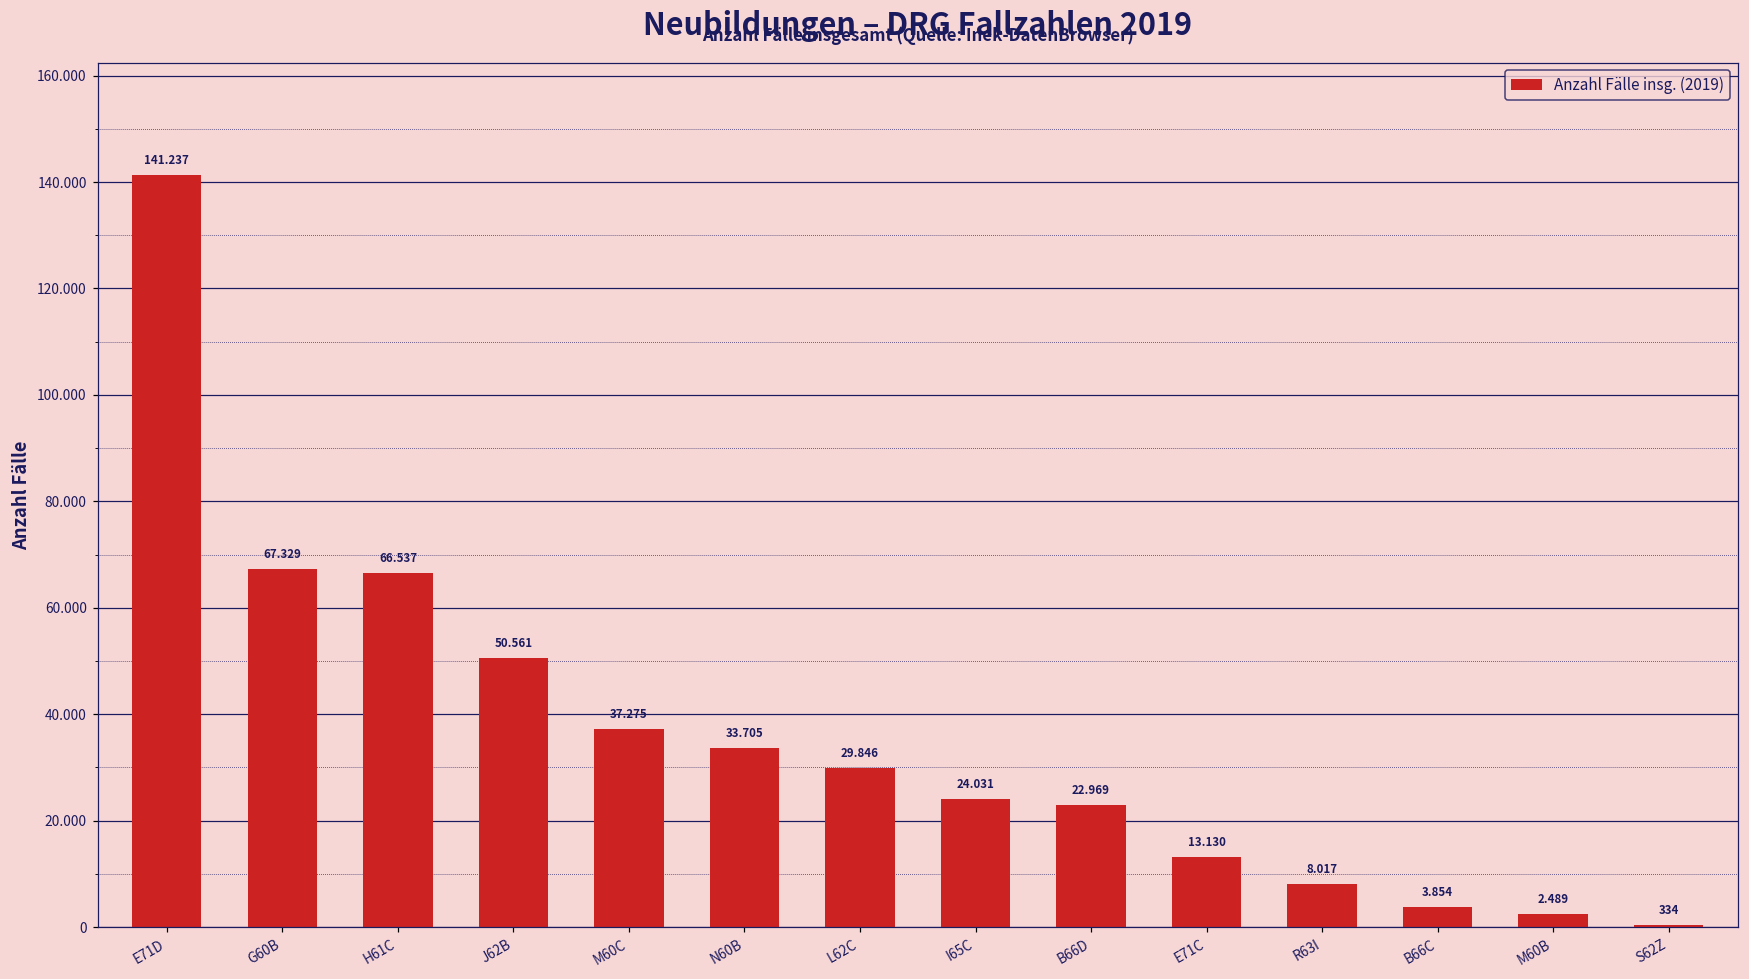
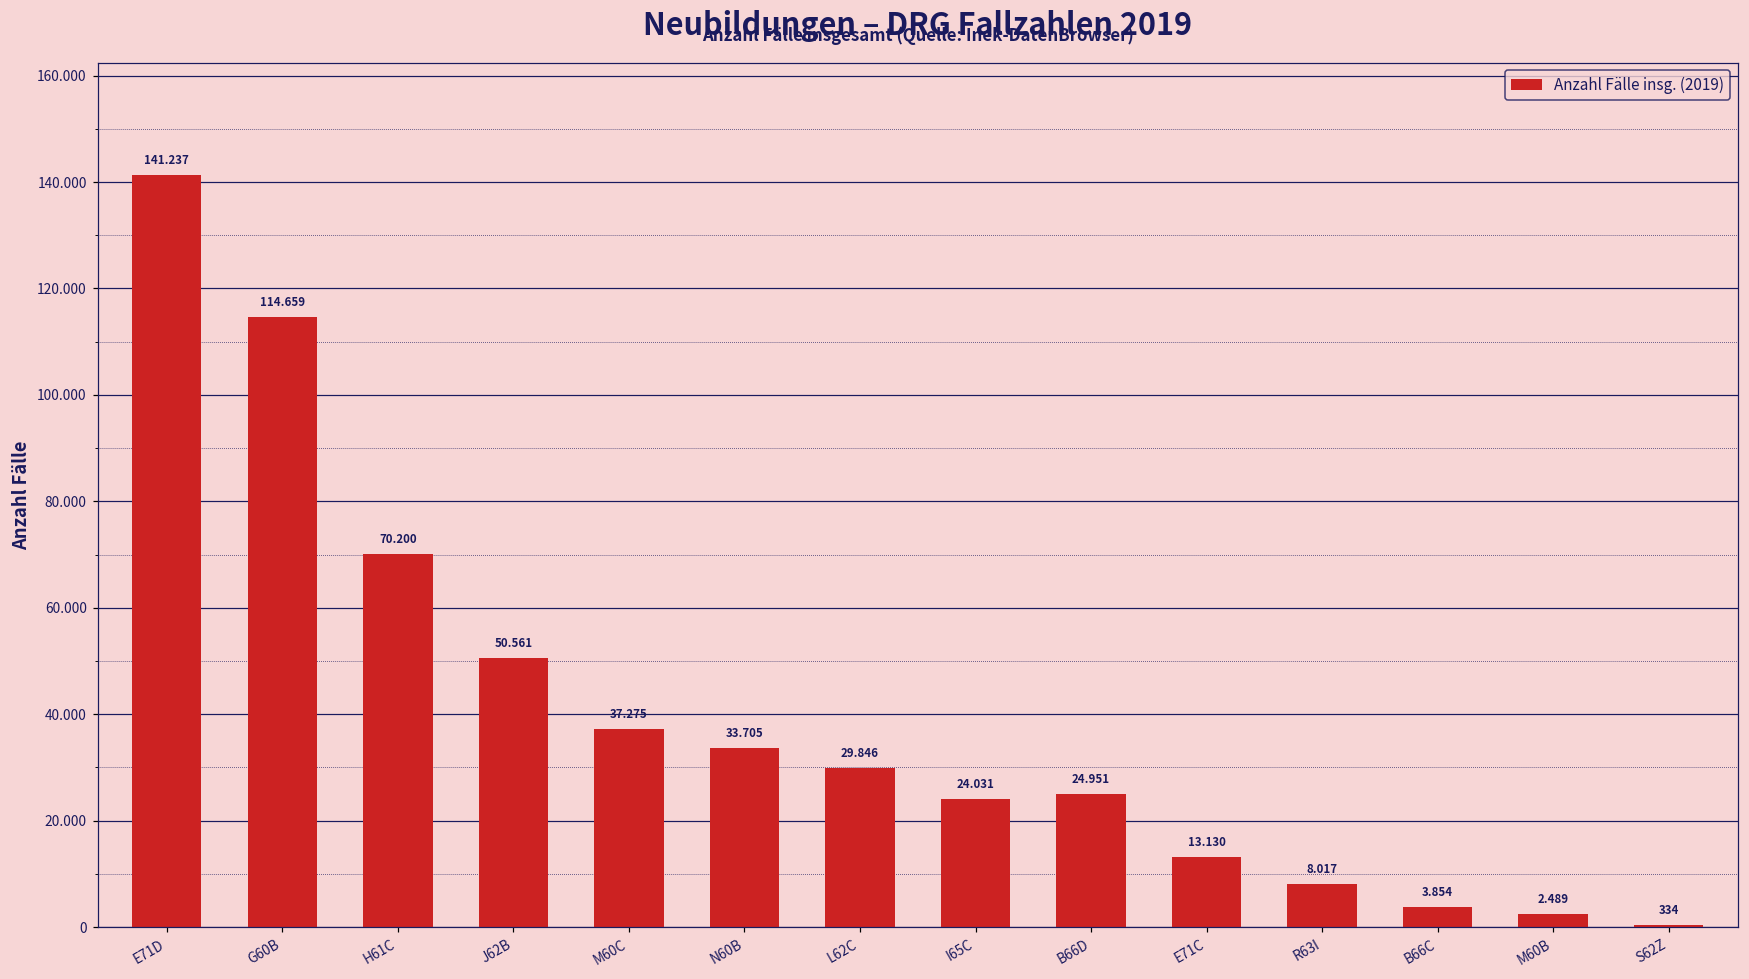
G60B: 67.329 -> 114.659
H61C: 66.537 -> 70.200
B66D: 22.969 -> 24.951
